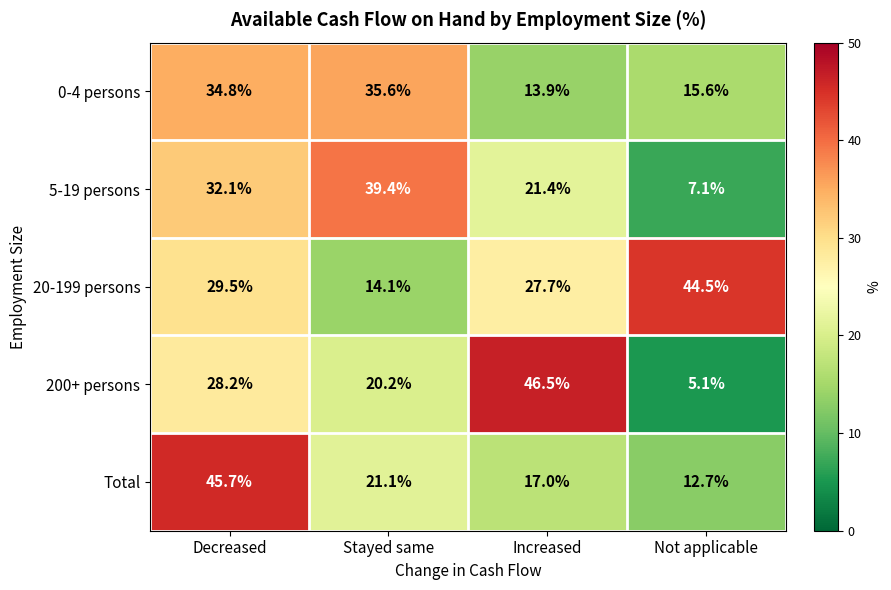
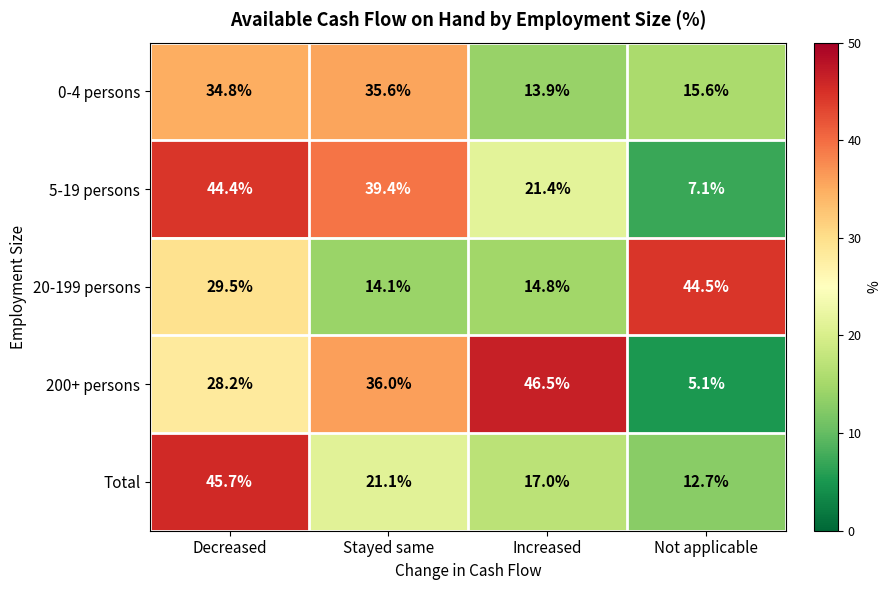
5-19 persons, Decreased: 32.1% -> 44.4%
20-199 persons, Increased: 27.7% -> 14.8%
200+ persons, Stayed same: 20.2% -> 36.0%
